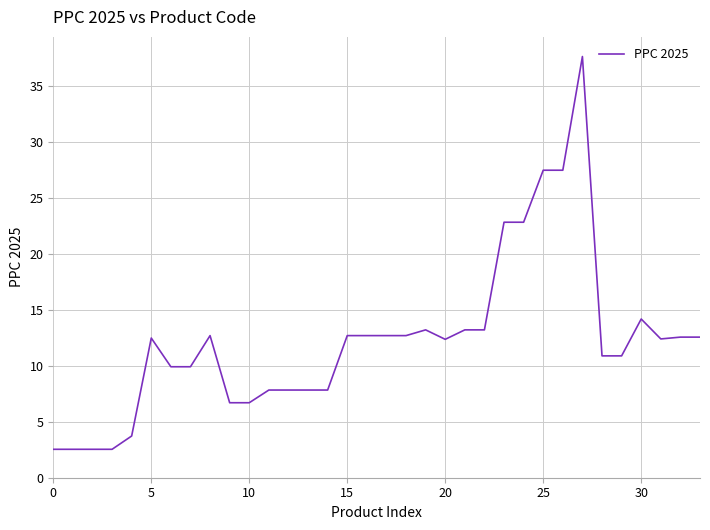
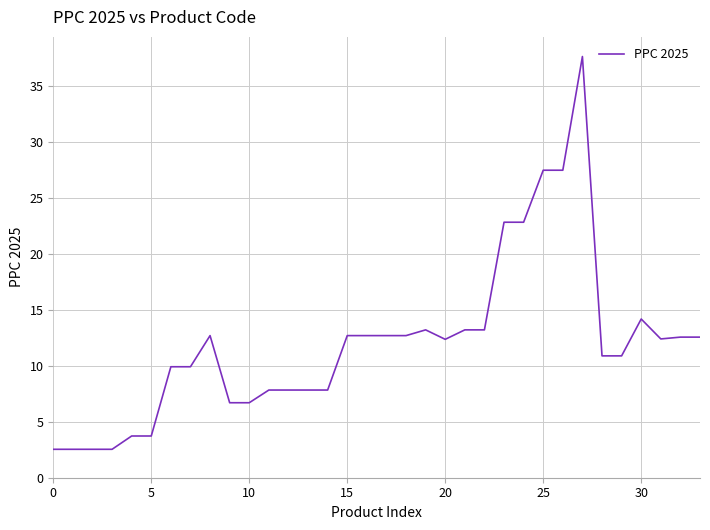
5: 12.5 -> 3.7
